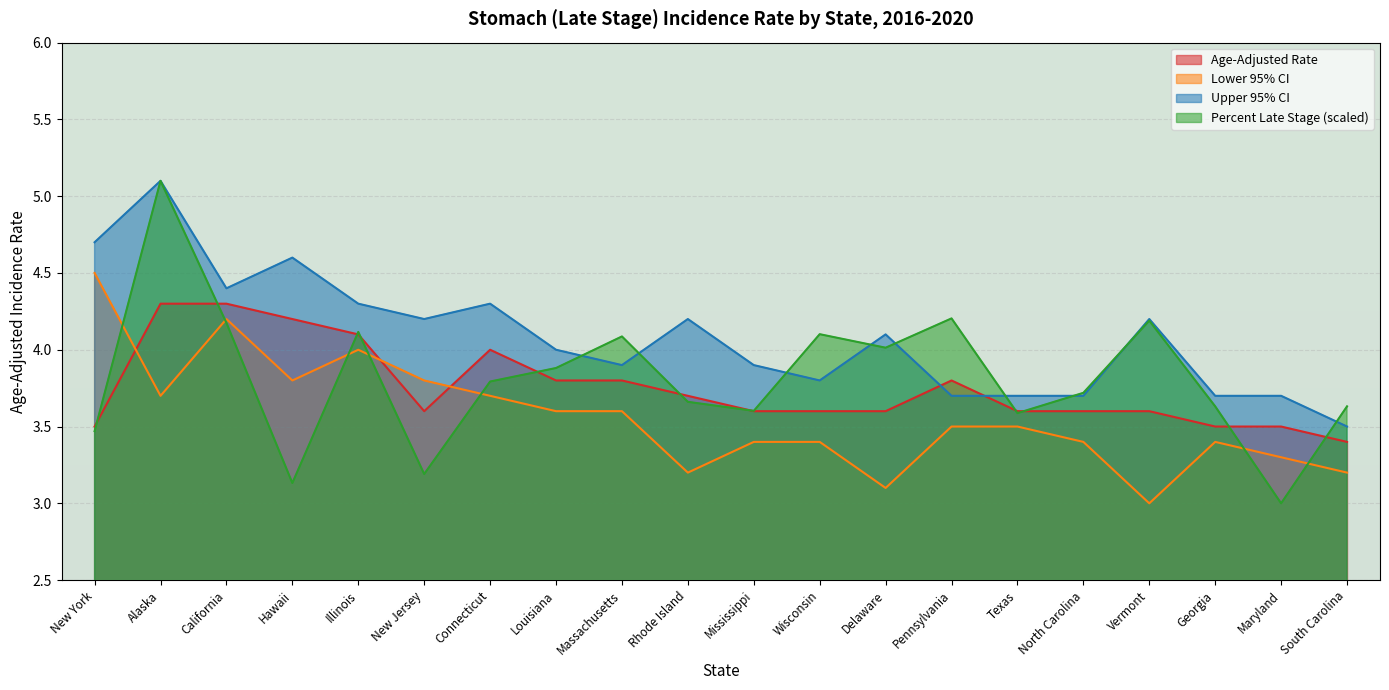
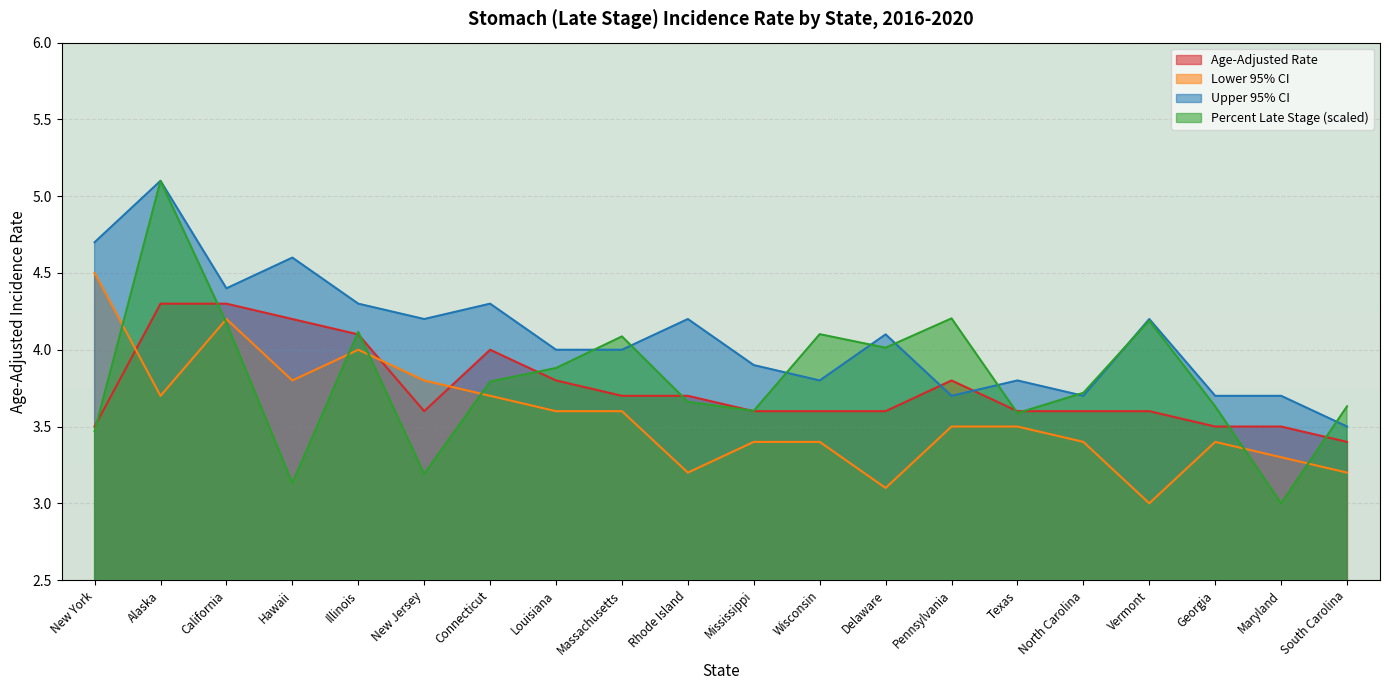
Age-Adjusted Rate, Massachusetts: 3.8 -> 3.7
Upper 95% CI, Massachusetts: 3.9 -> 4.0
Upper 95% CI, Texas: 3.7 -> 3.8
